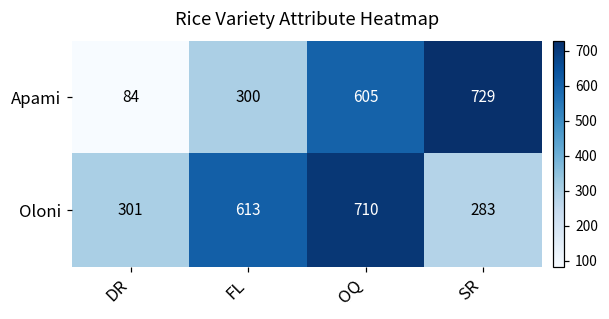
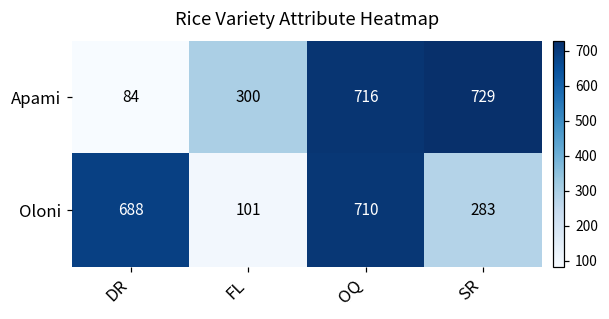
Apami, OQ: 605 -> 716
Oloni, DR: 301 -> 688
Oloni, FL: 613 -> 101
